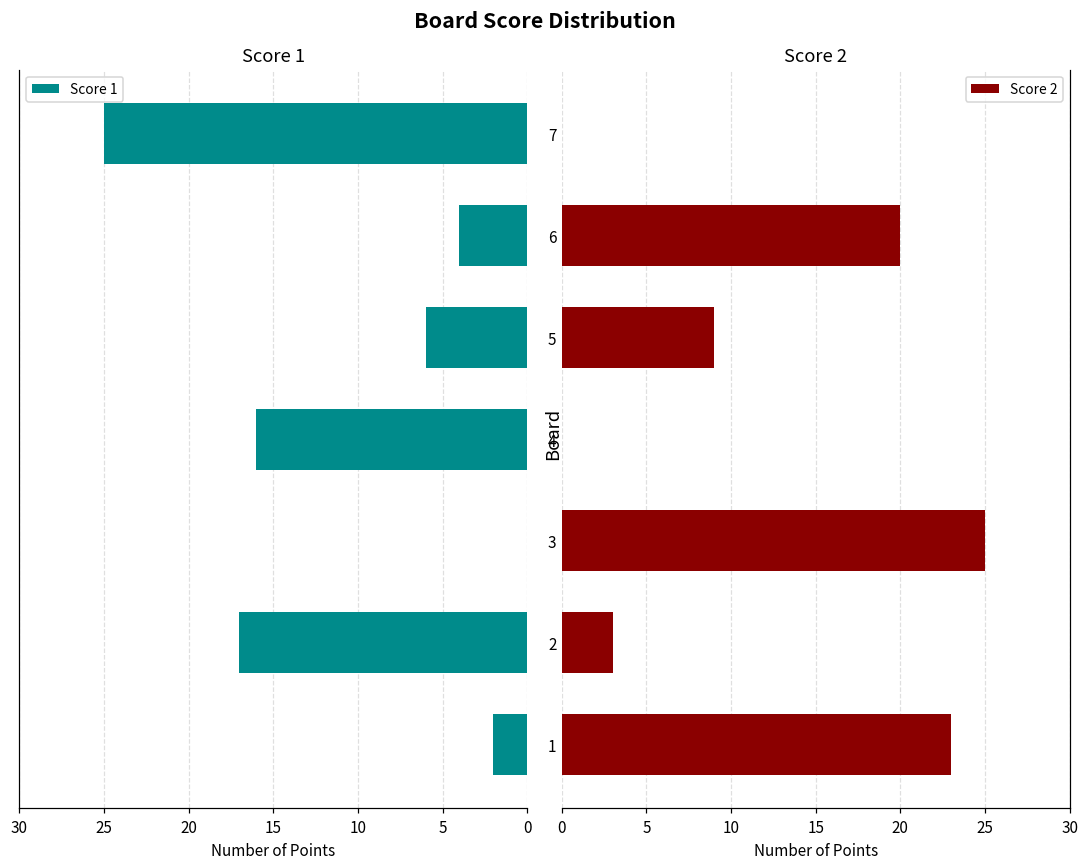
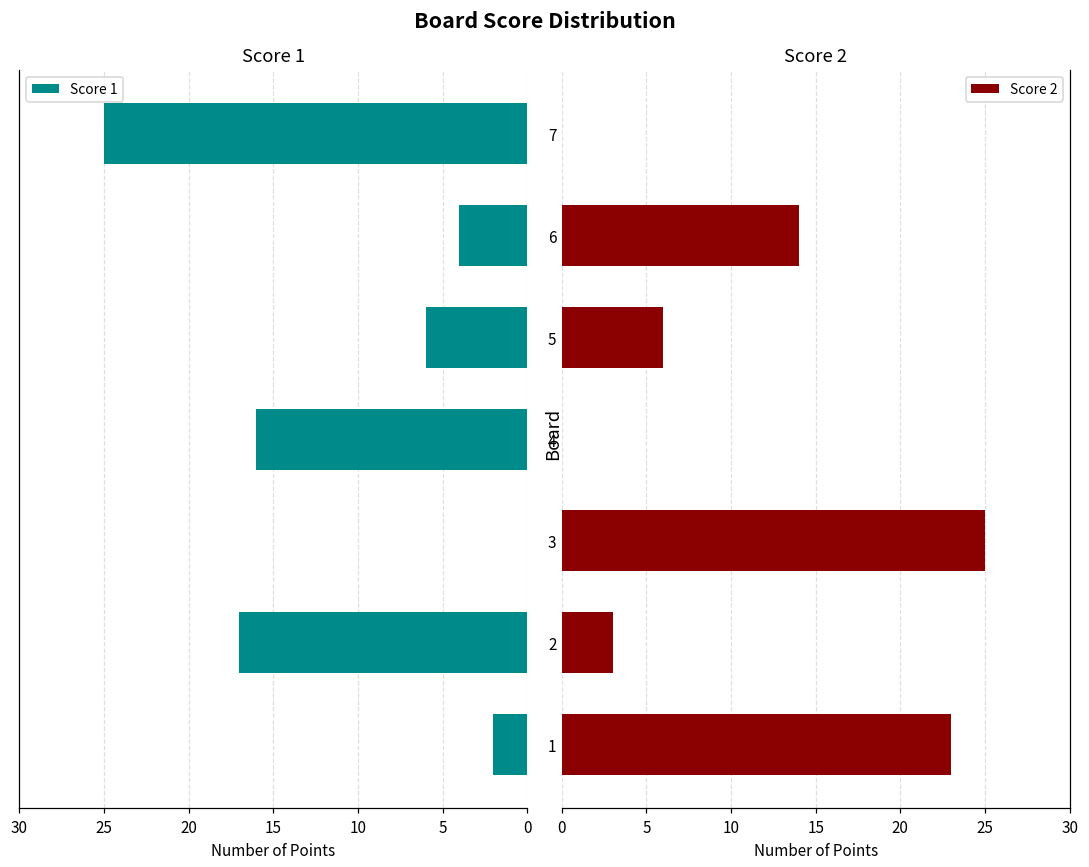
Score 2, 6: 20 -> 14
Score 2, 5: 9 -> 6
